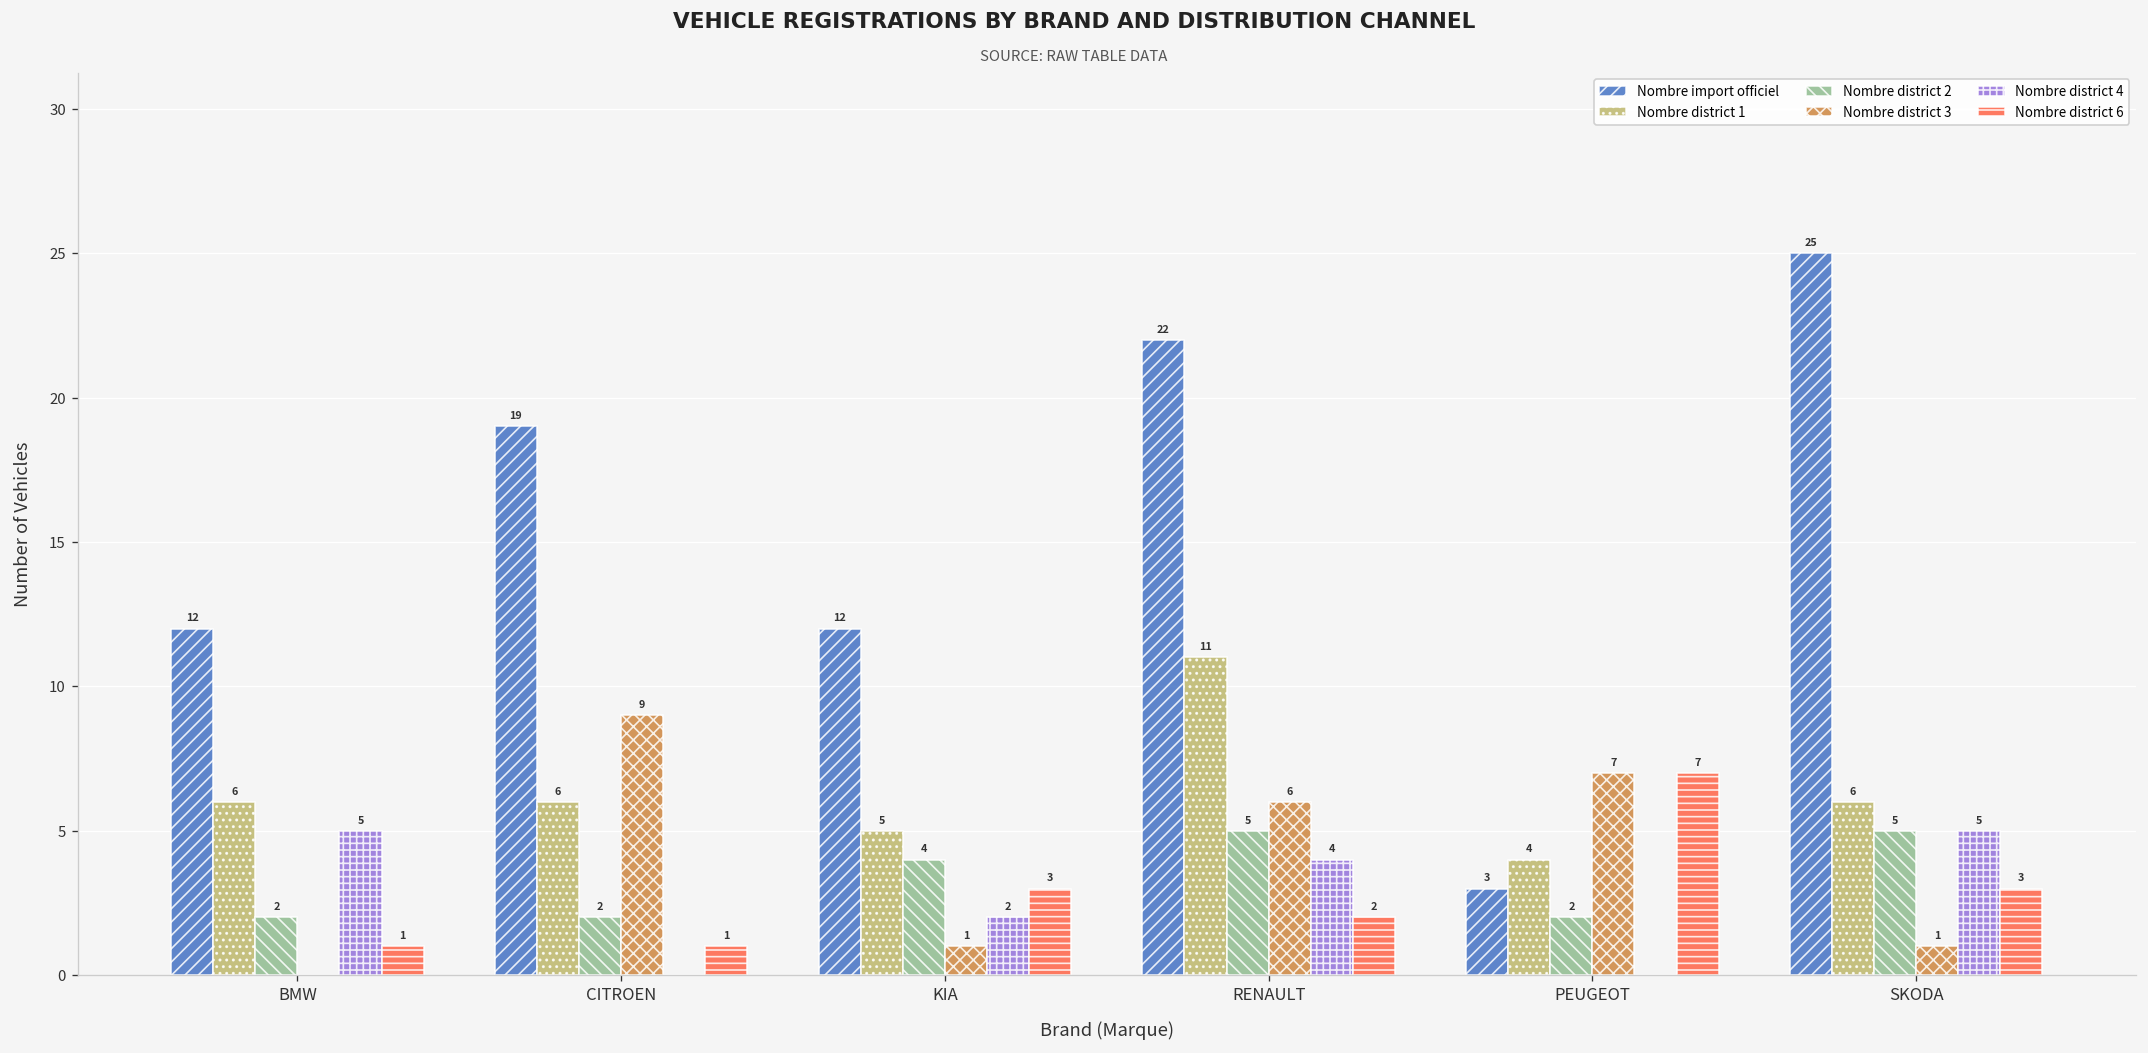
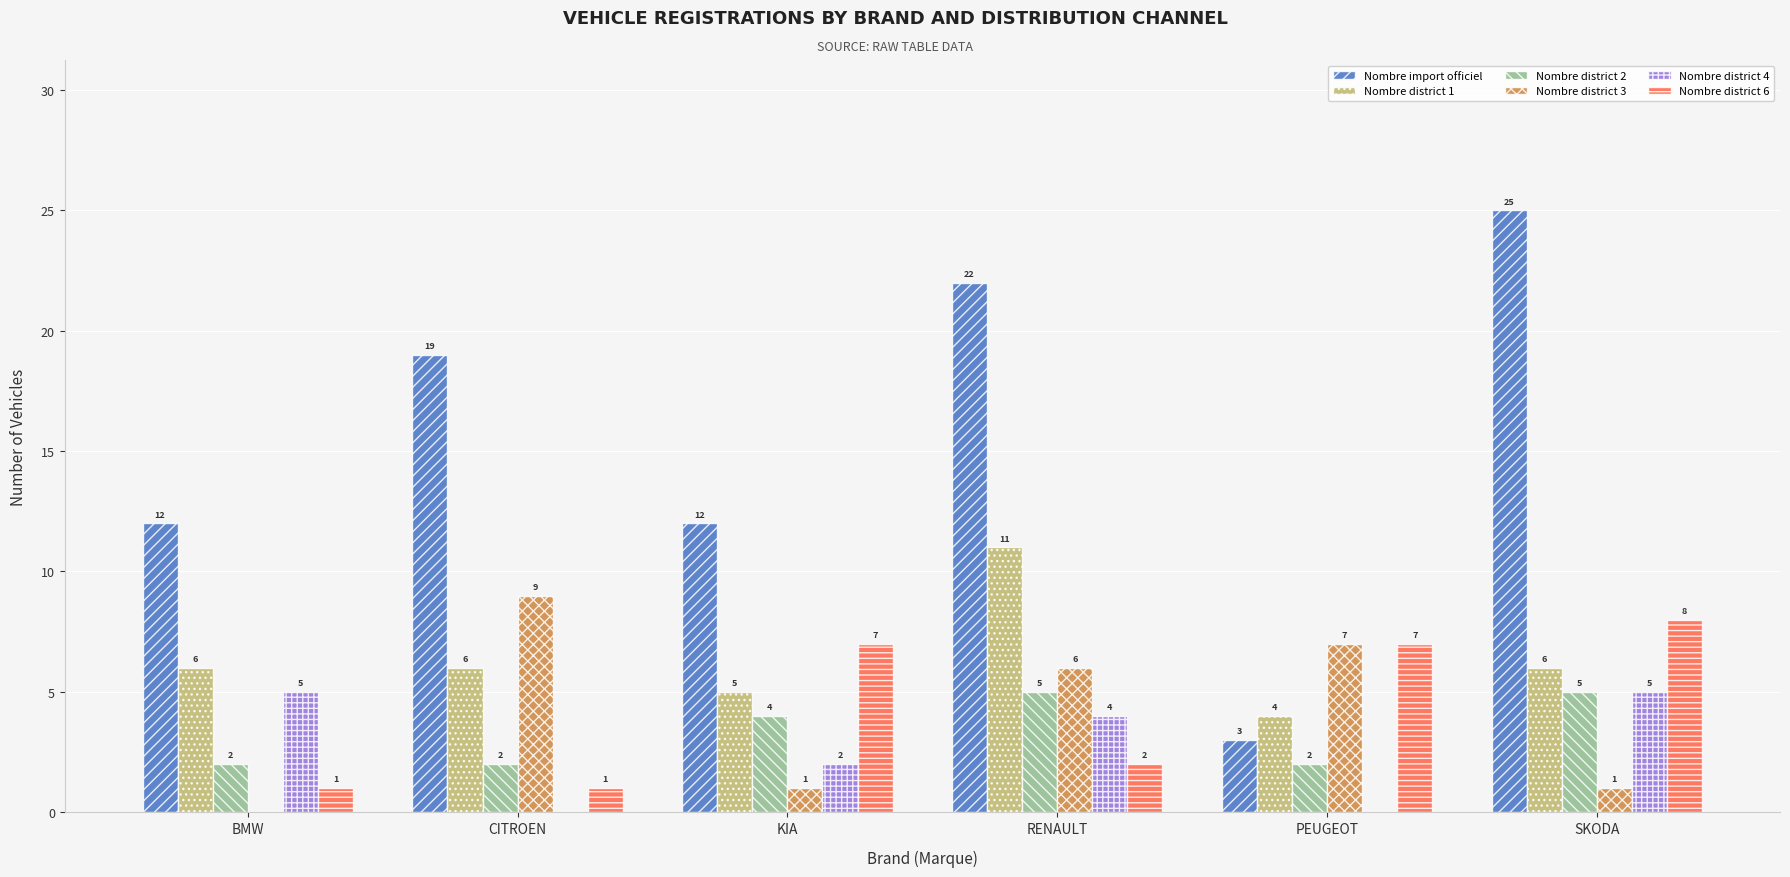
Nombre district 6, KIA: 3 -> 7
Nombre district 6, SKODA: 3 -> 8
